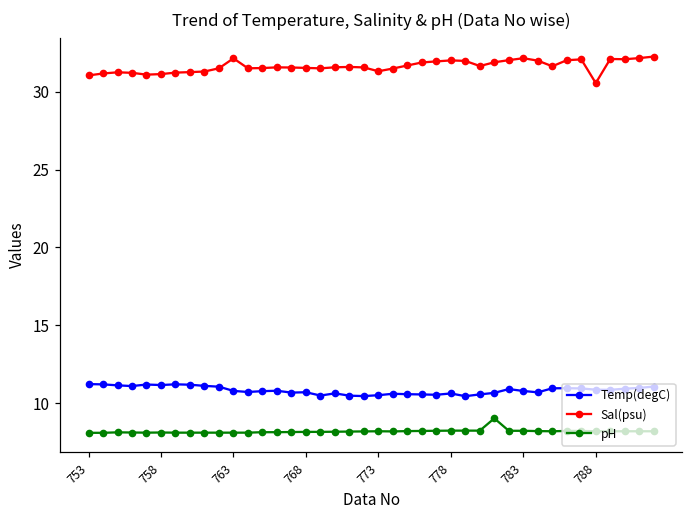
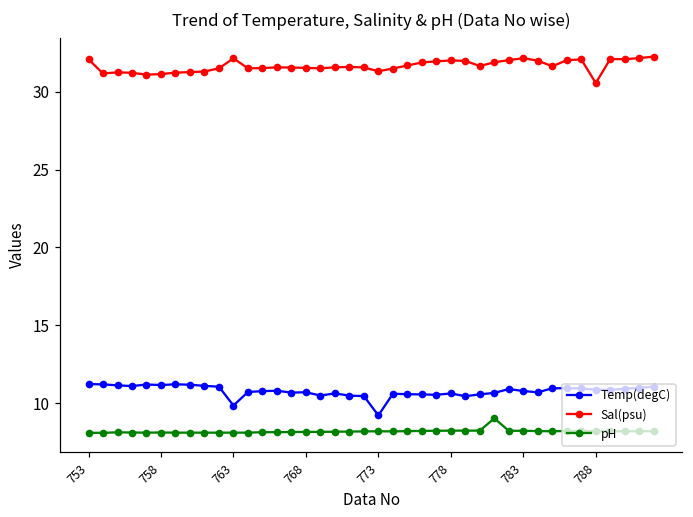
Sal(psu), 753: 31.1 -> 32.1
Temp(degC), 763: 10.8 -> 9.8
Temp(degC), 773: 10.5 -> 9.2
